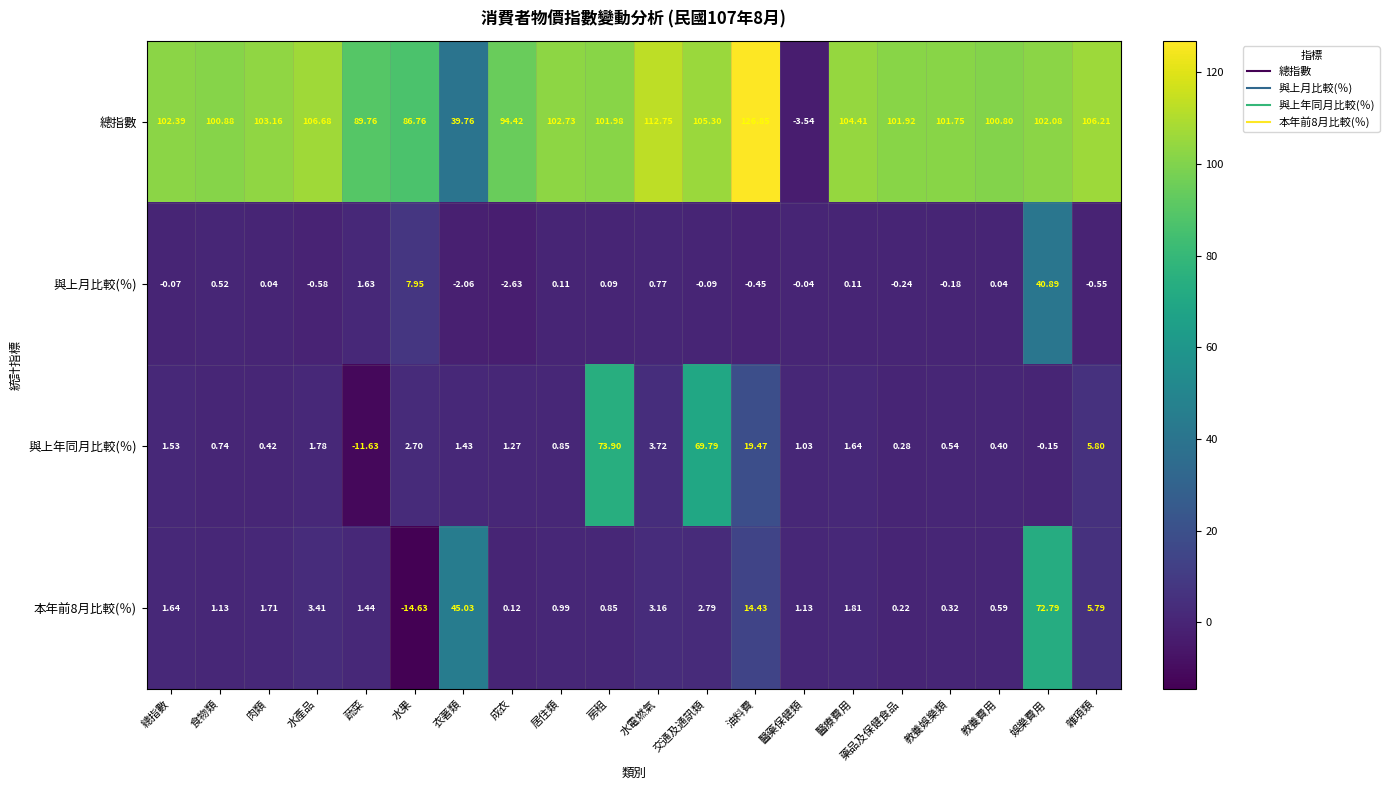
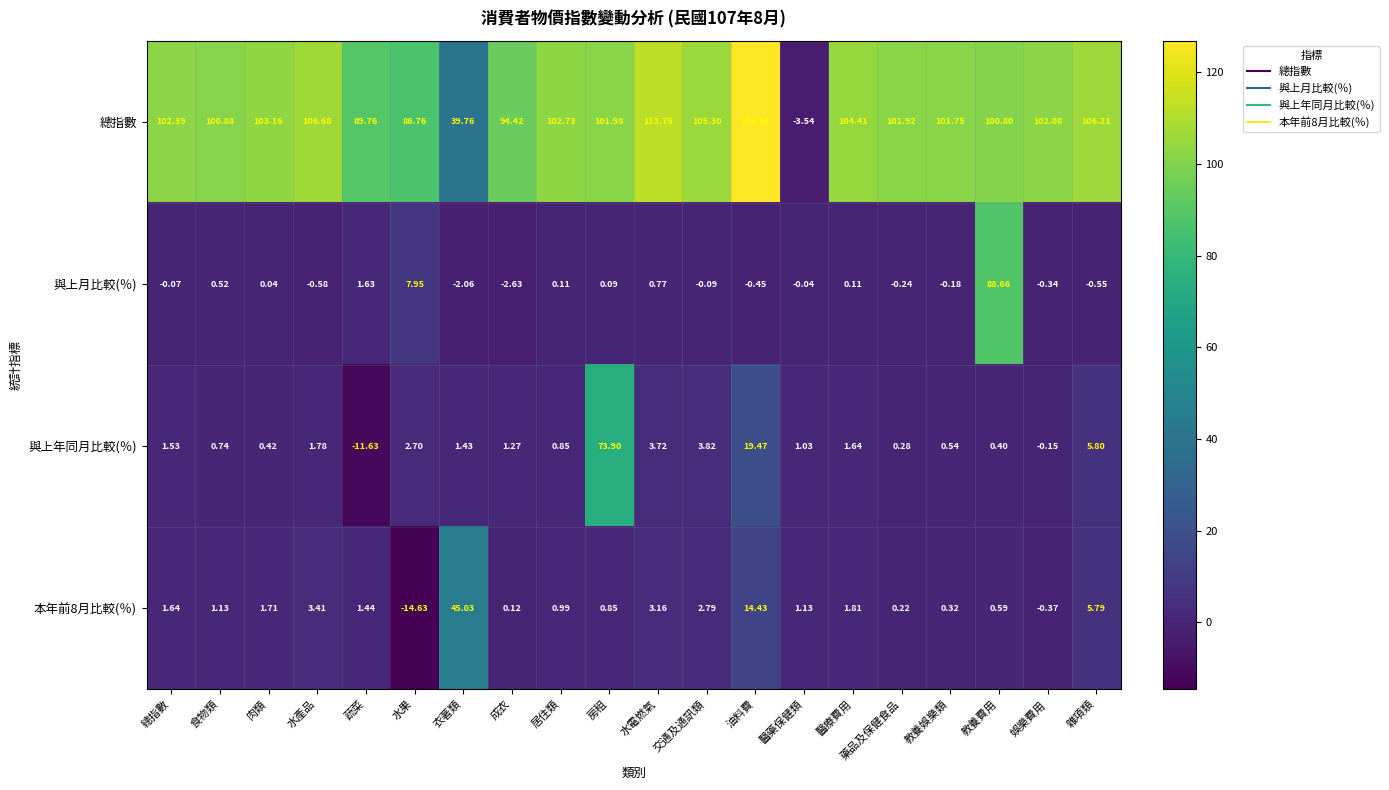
與上月比較(％), 教養費用: 0.04 -> 88.66
與上月比較(％), 娛樂費用: 40.89 -> -0.34
與上年同月比較(％), 交通及通訊類: 69.79 -> 3.82
本年前8月比較(％), 娛樂費用: 72.79 -> -0.37
